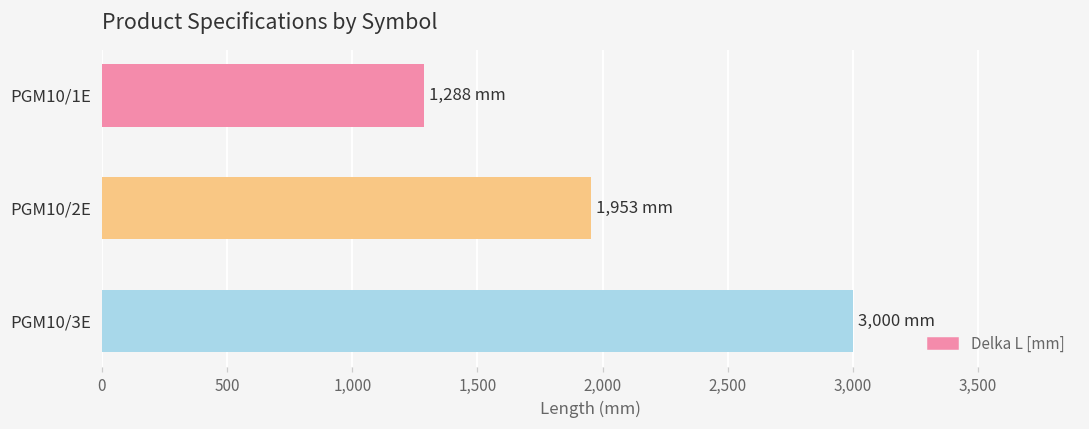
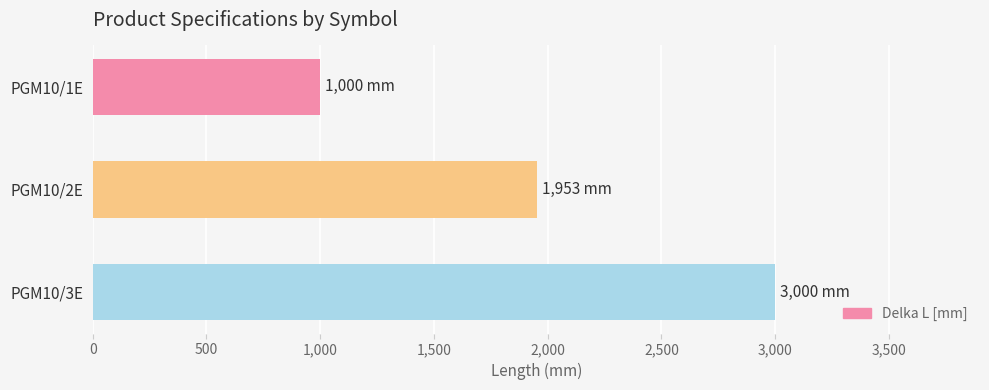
PGM10/1E: 1,288 -> 1,000
